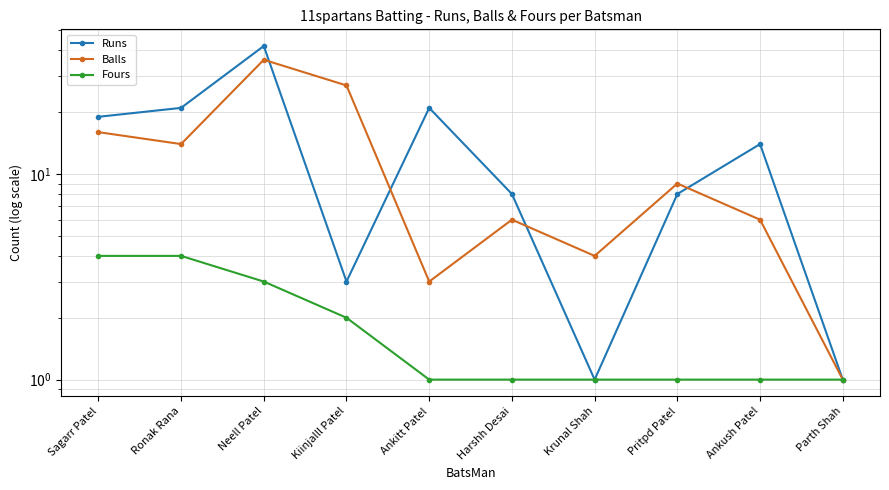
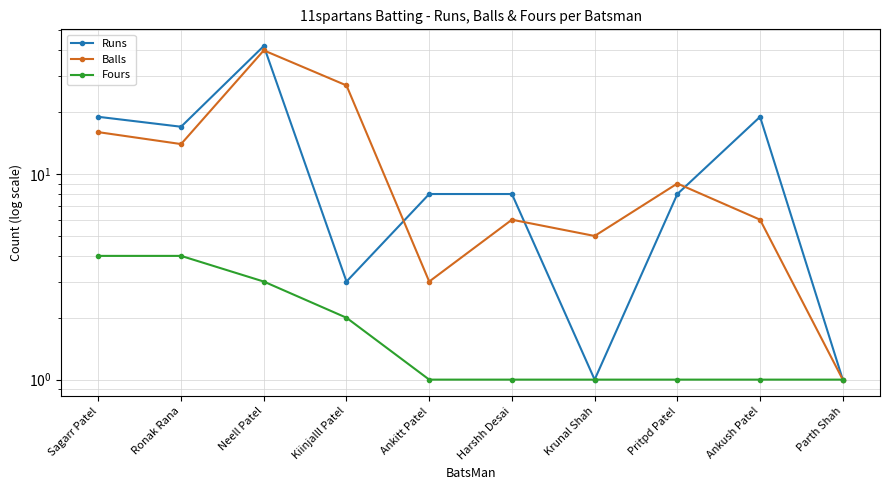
Runs, Ronak Rana: 21 -> 17
Balls, Neell Patel: 36 -> 40
Runs, Ankitt Patel: 21 -> 8
Balls, Krunal Shah: 4 -> 5
Runs, Ankush Patel: 14 -> 19
